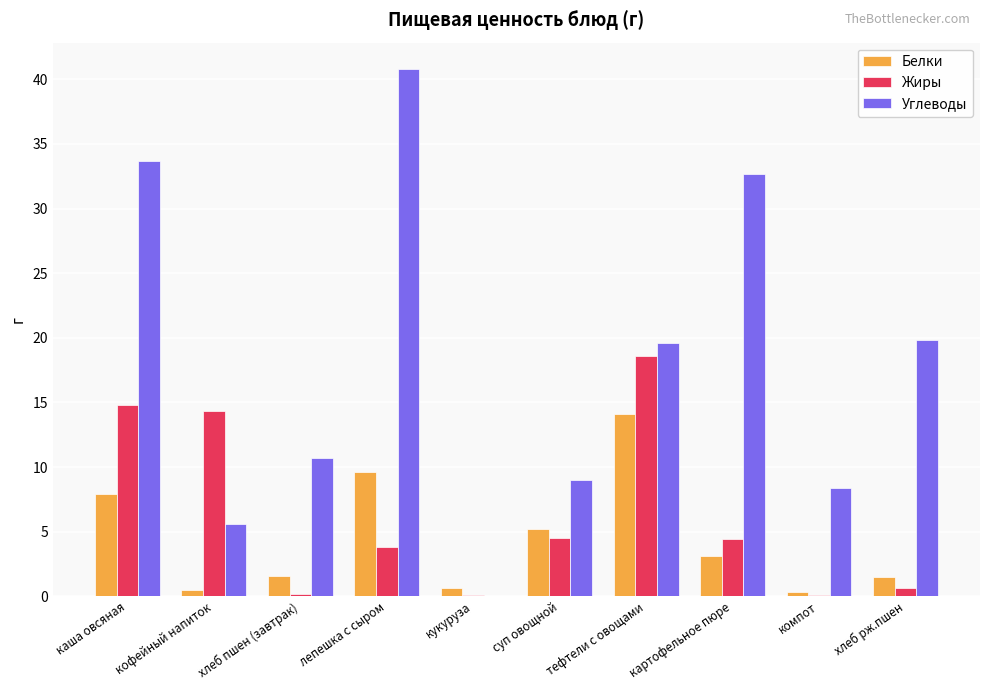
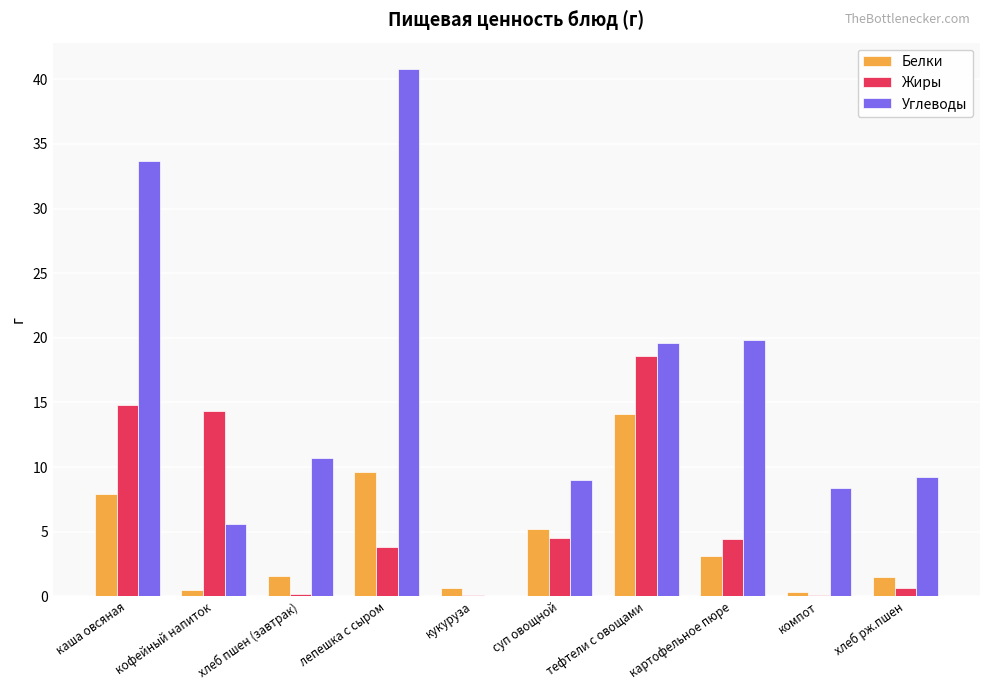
Углеводы, картофельное пюре: 32.7 -> 19.8
Углеводы, хлеб рж.пшен: 19.8 -> 9.2
